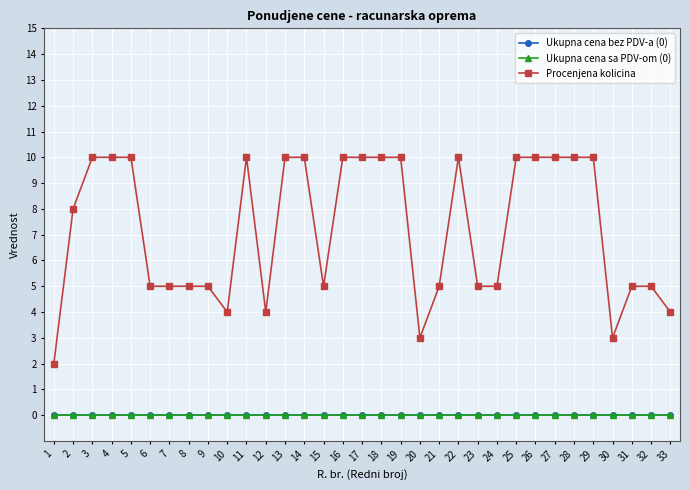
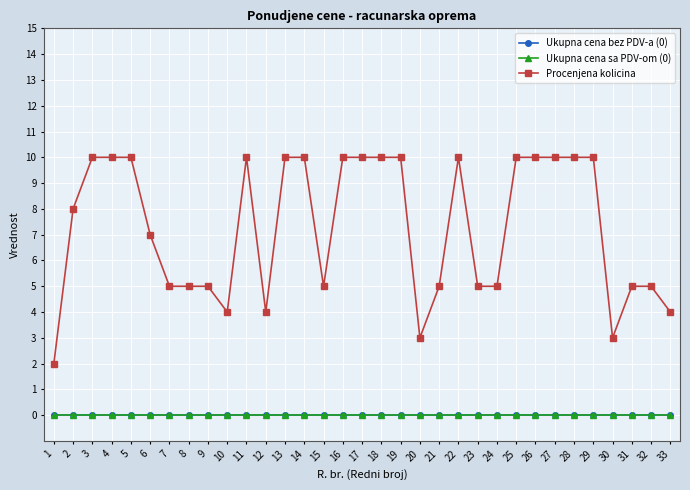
Procenjena kolicina, 6: 5 -> 7
